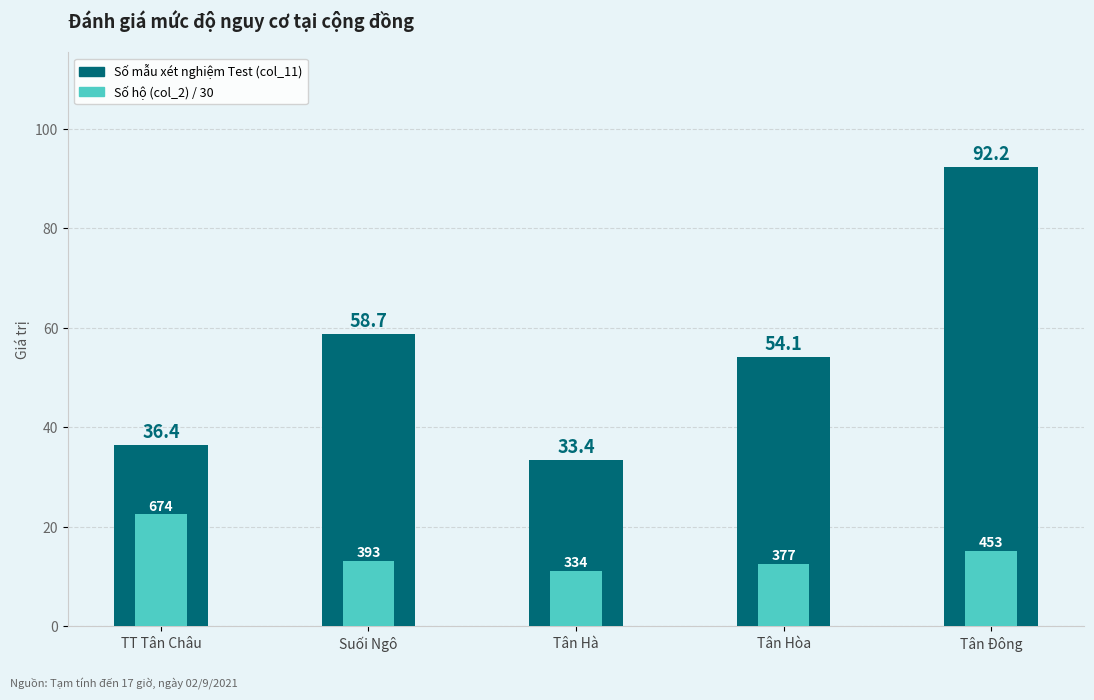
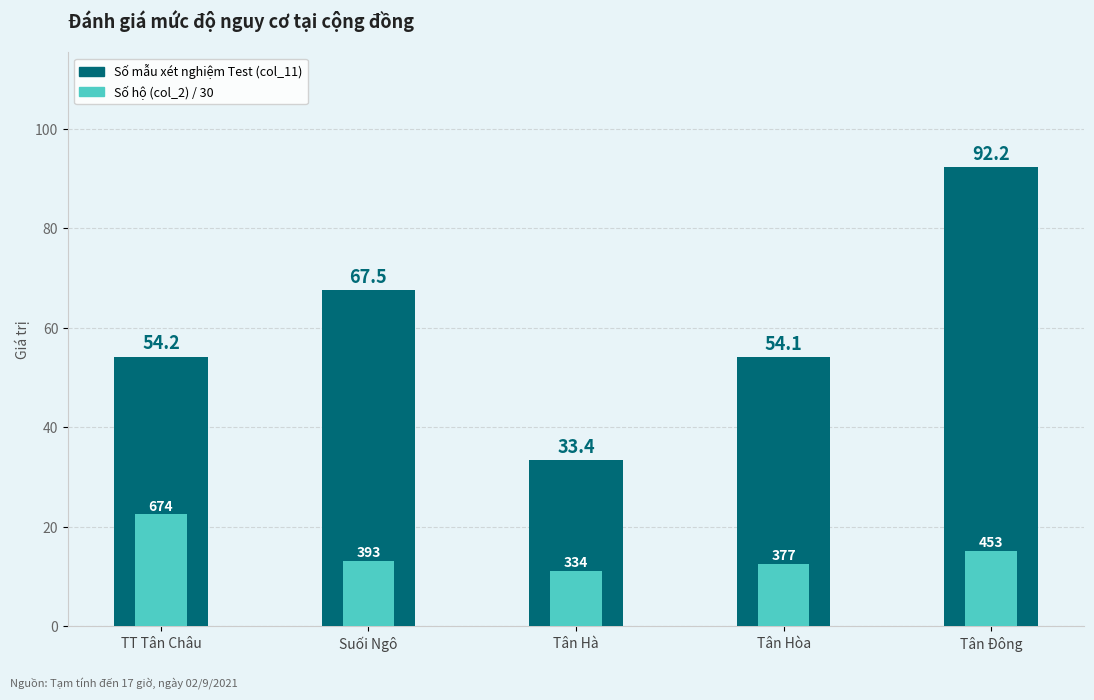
Số mẫu xét nghiệm Test (col_11), TT Tân Châu: 36.4 -> 54.2
Số mẫu xét nghiệm Test (col_11), Suối Ngô: 58.7 -> 67.5
